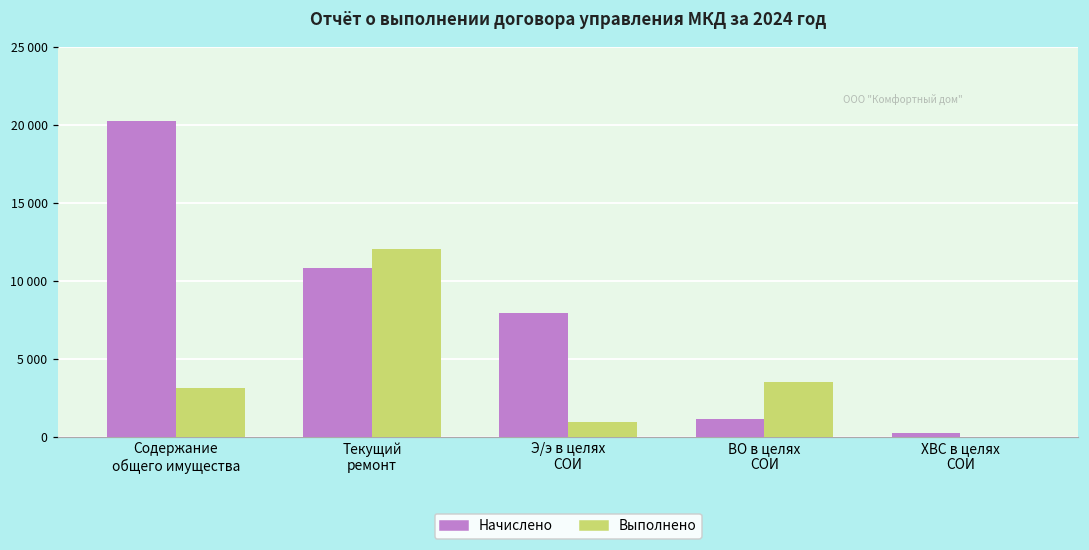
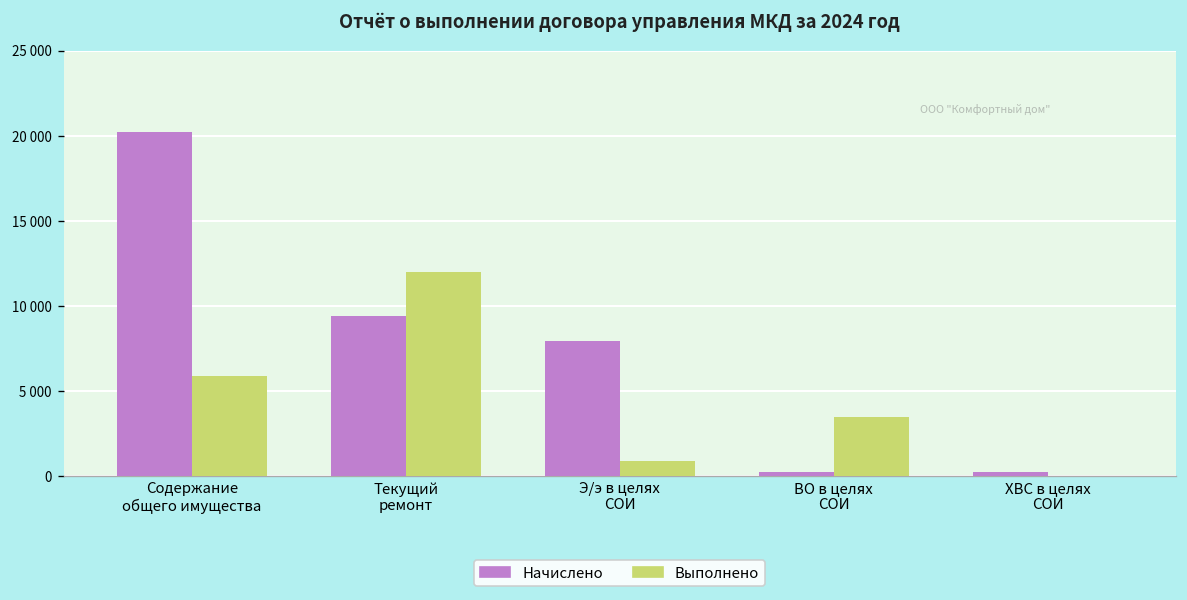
Выполнено, Содержание общего имущества: 3100 -> 5900
Начислено, Текущий ремонт: 10800 -> 9400
Начислено, ВО в целях СОИ: 1100 -> 200
